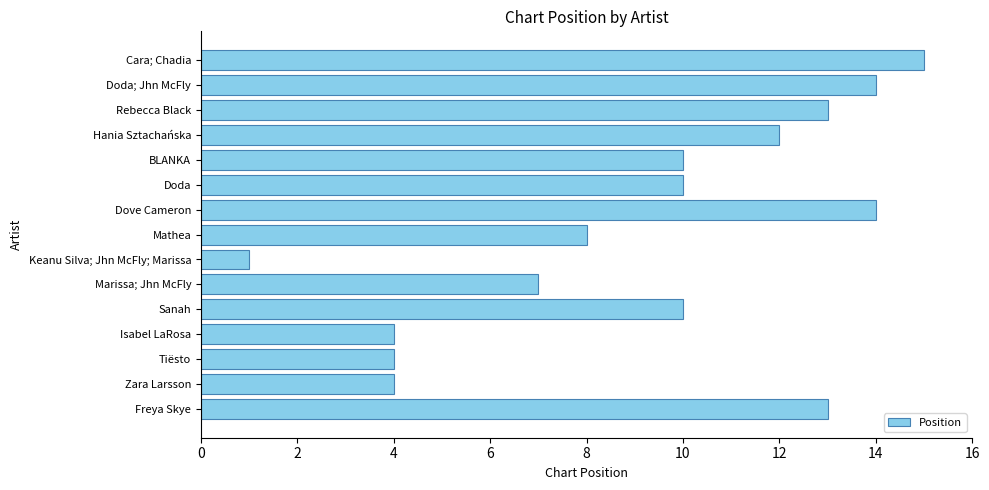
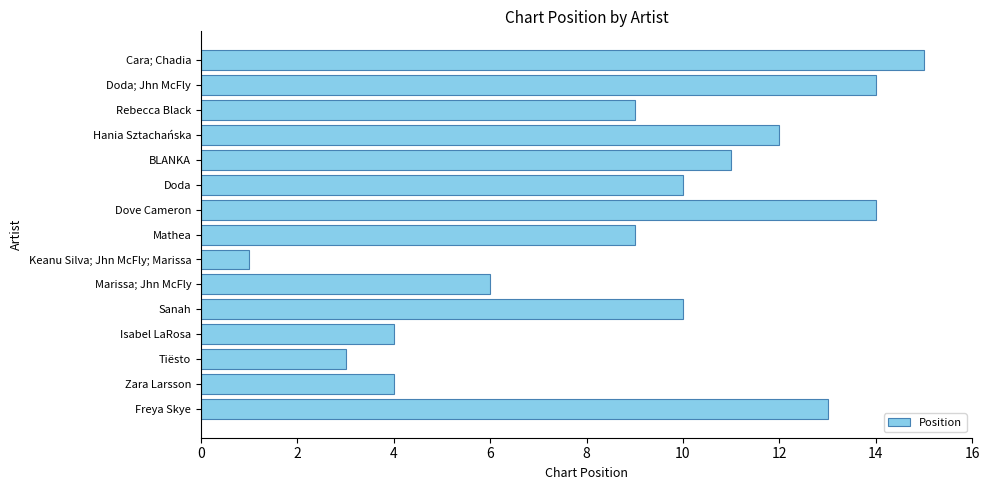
Rebecca Black: 13 -> 9
BLANKA: 10 -> 11
Mathea: 8 -> 9
Marissa; Jhn McFly: 7 -> 6
Tiësto: 4 -> 3
